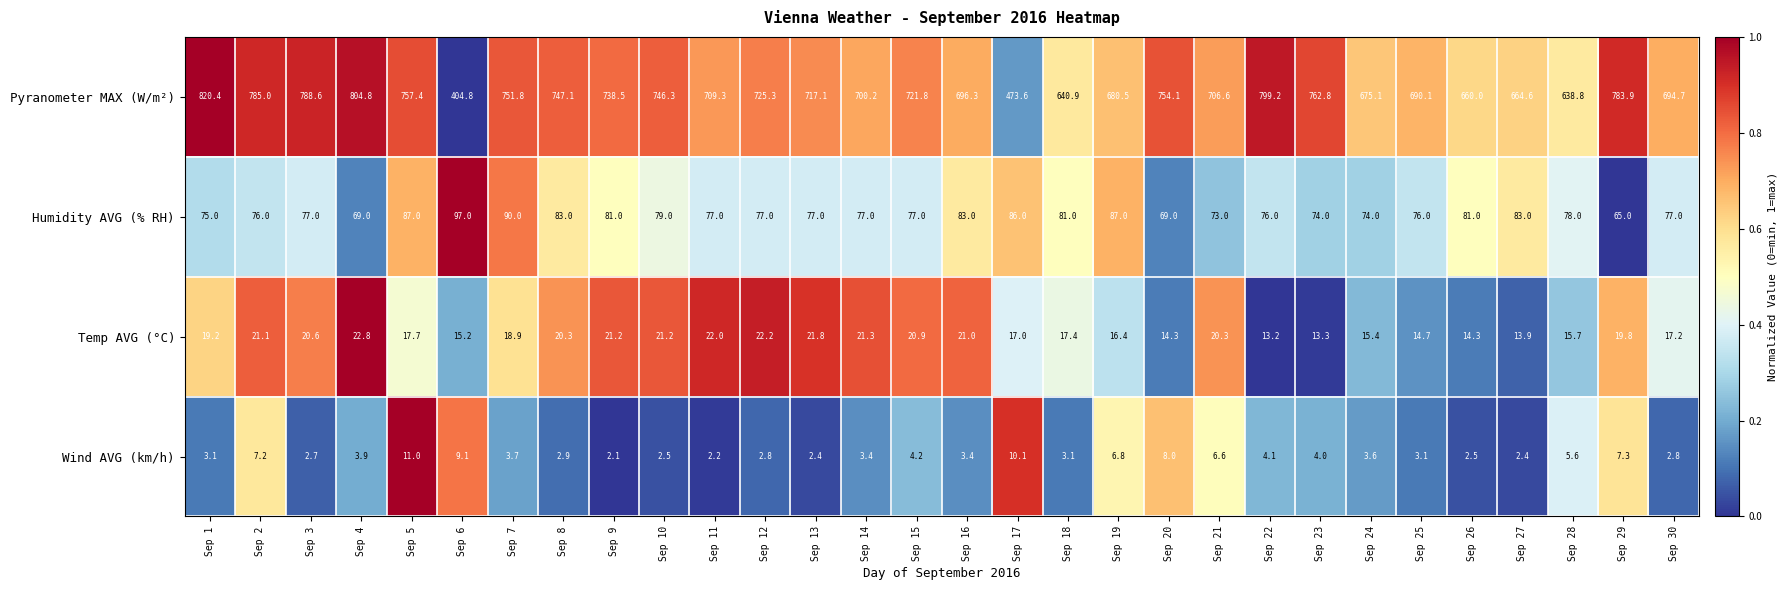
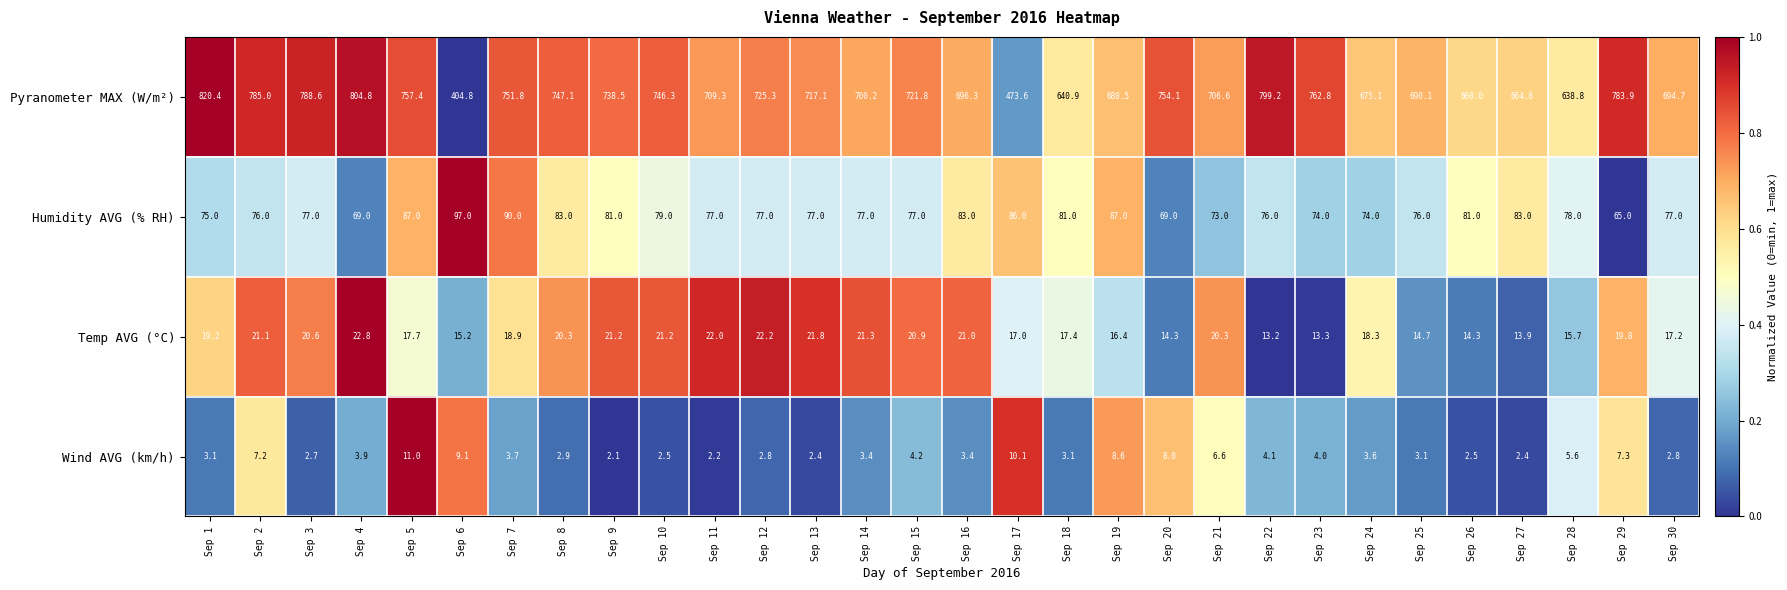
Temp AVG (°C), Sep 24: 15.4 -> 18.3
Wind AVG (km/h), Sep 19: 6.8 -> 8.6
